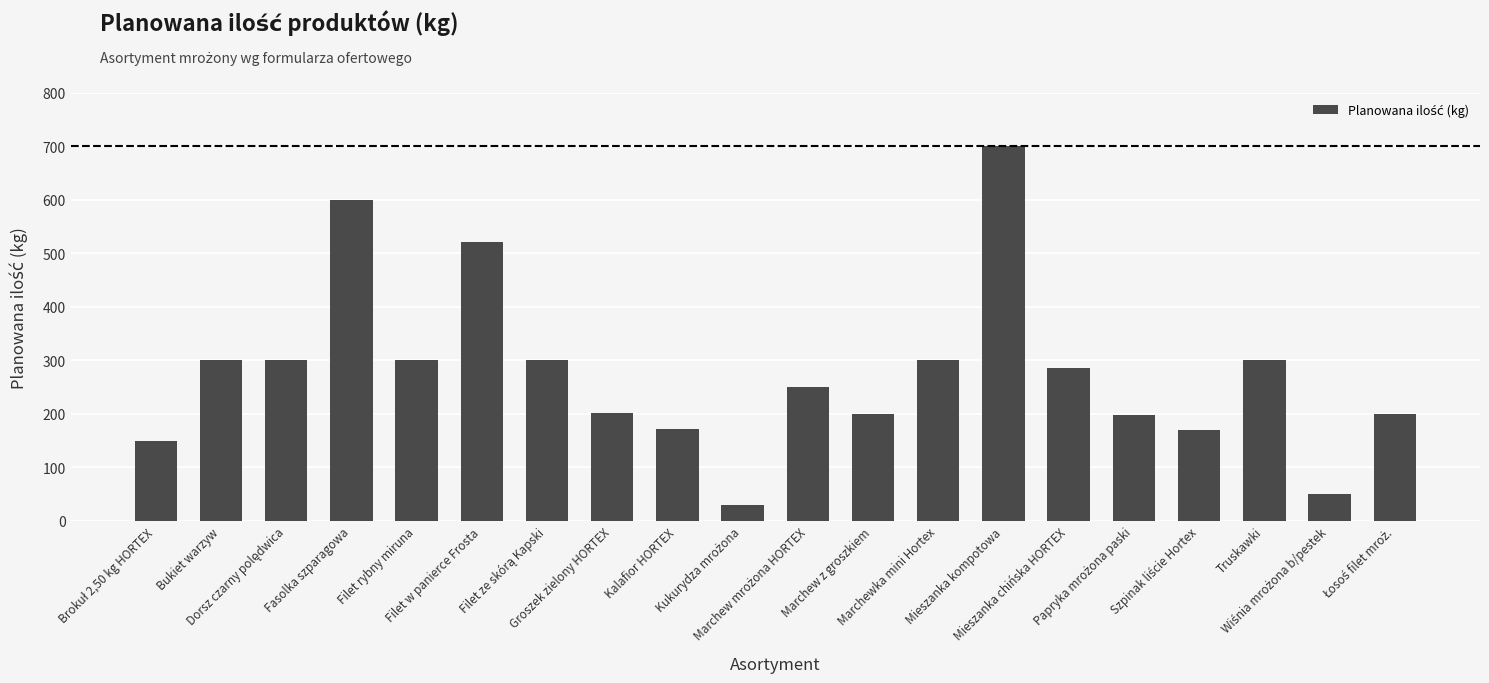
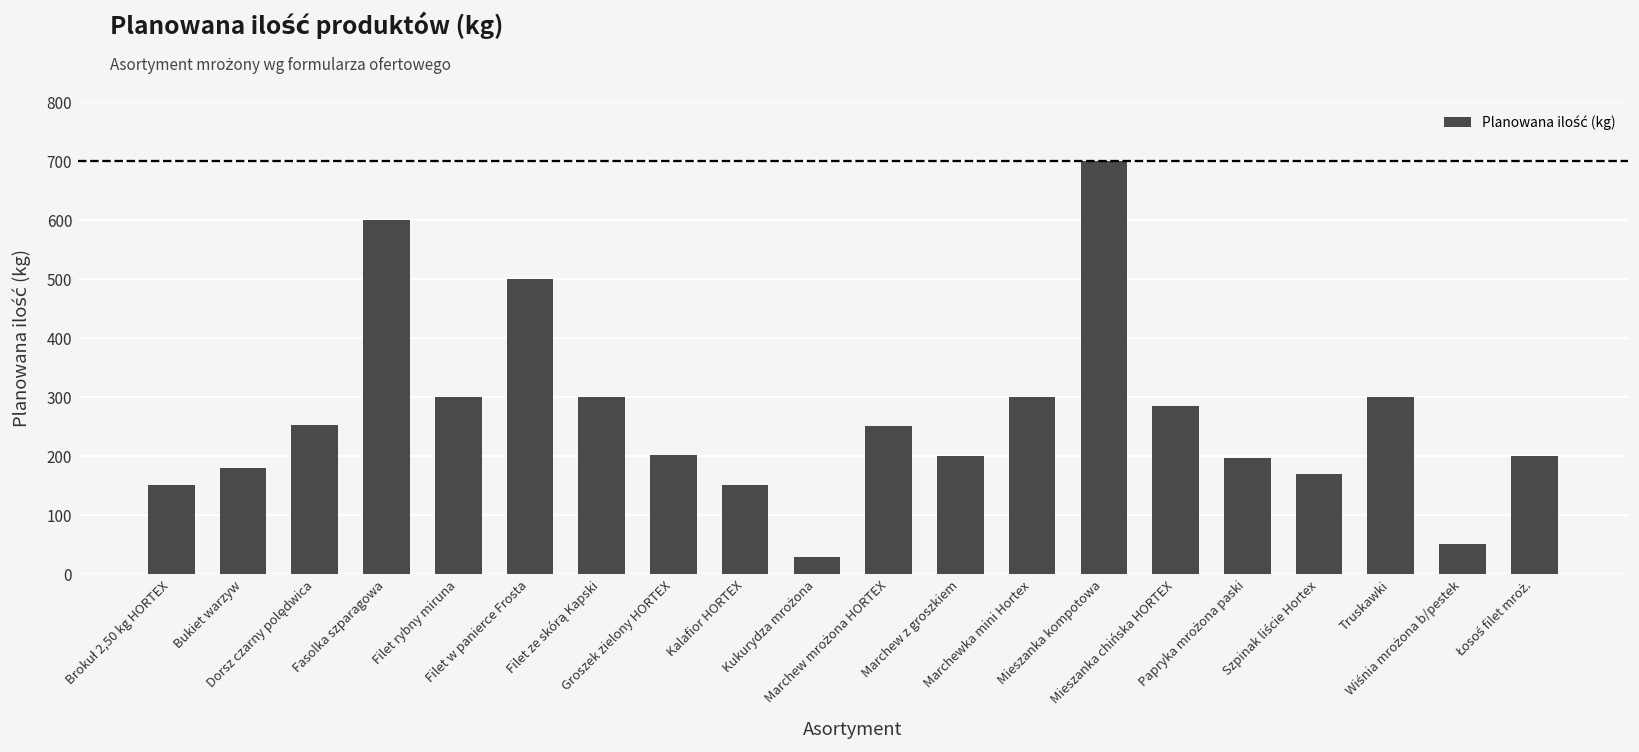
Bukiet warzyw: 300 -> 180
Dorsz czarny polędwica: 300 -> 250
Filet w panierce Frosta: 520 -> 500
Kalafior HORTEX: 170 -> 150
